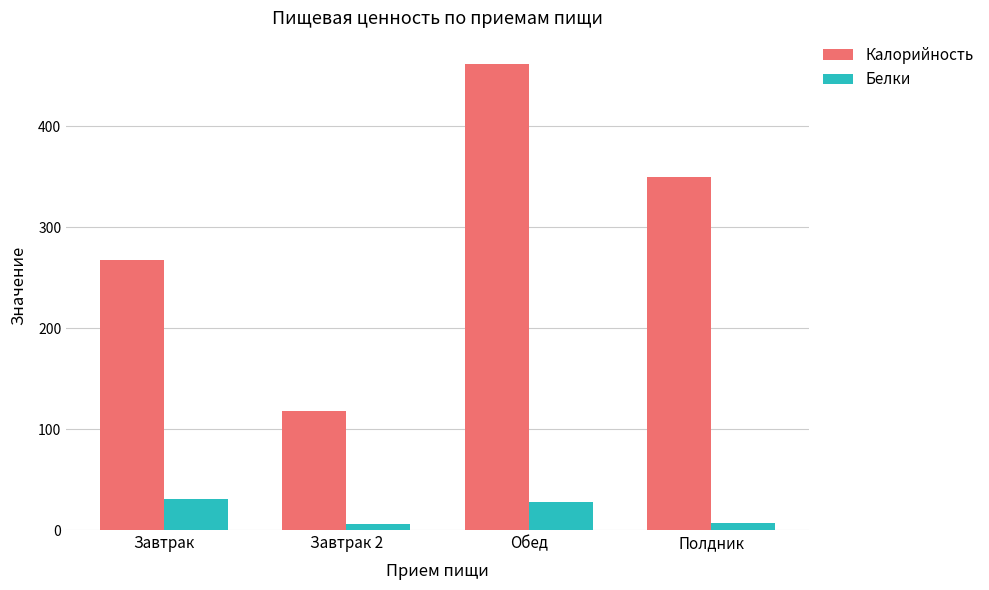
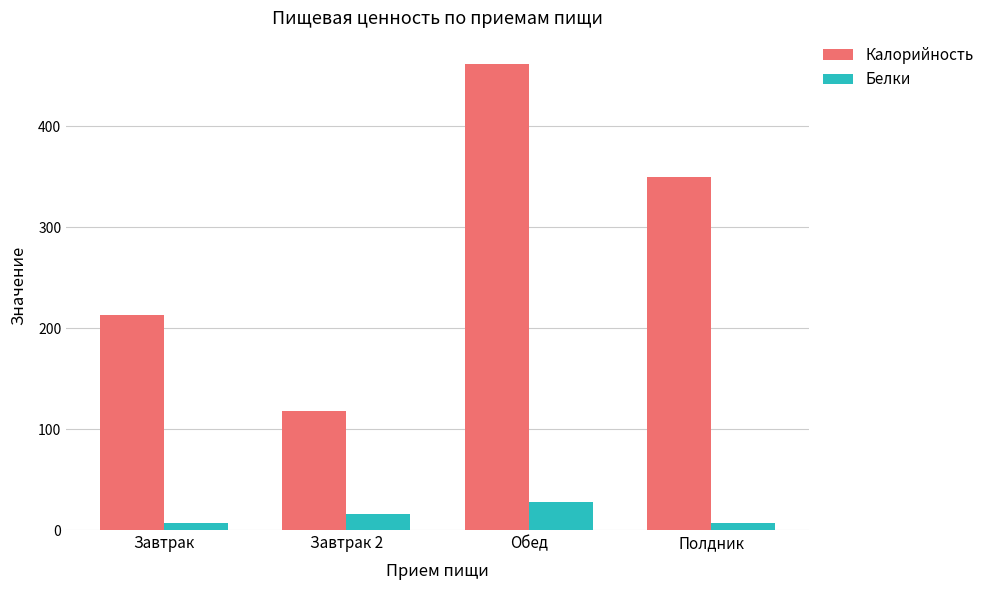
Калорийность, Завтрак: 267 -> 213
Белки, Завтрак: 31 -> 7
Белки, Завтрак 2: 6 -> 16
